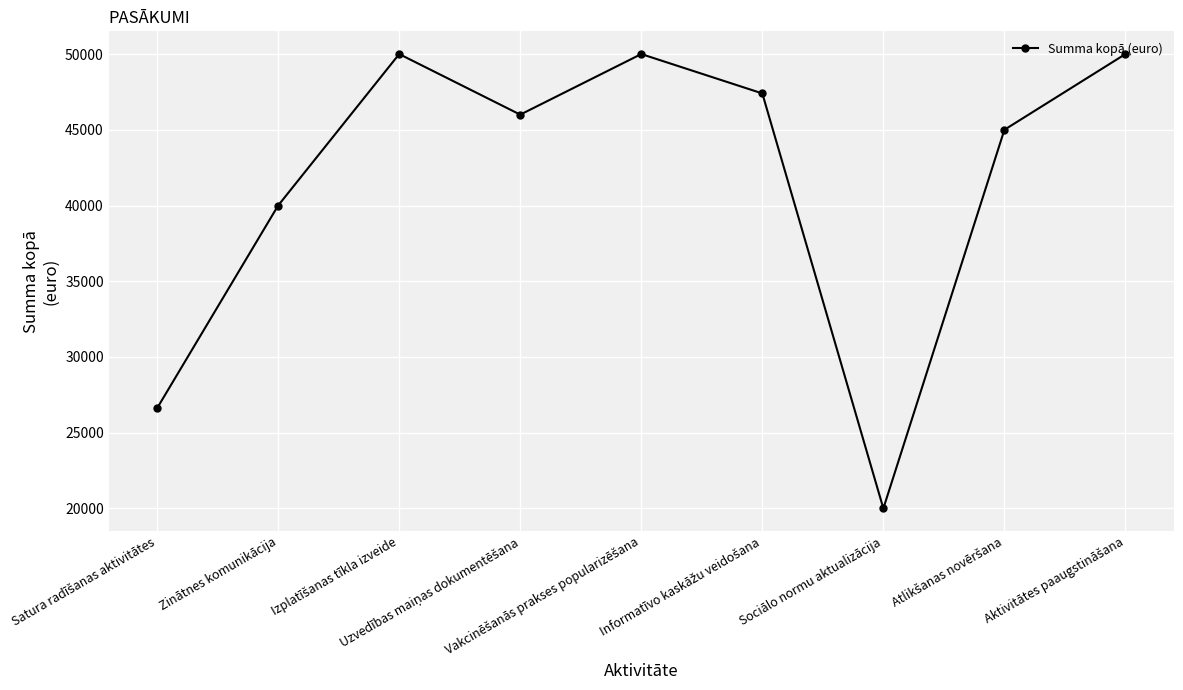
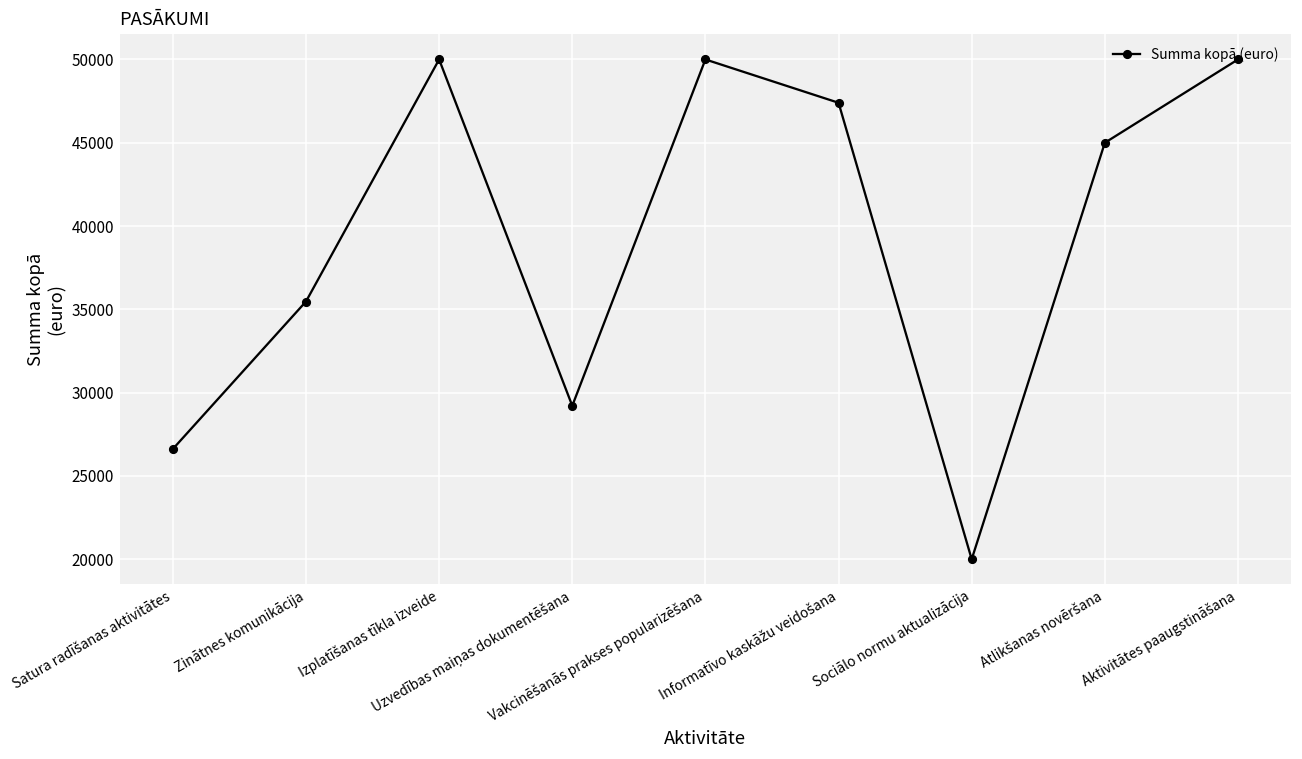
Zinātnes komunikācija: 40000 -> 35500
Uzvedības maiņas dokumentēšana: 46000 -> 29200
